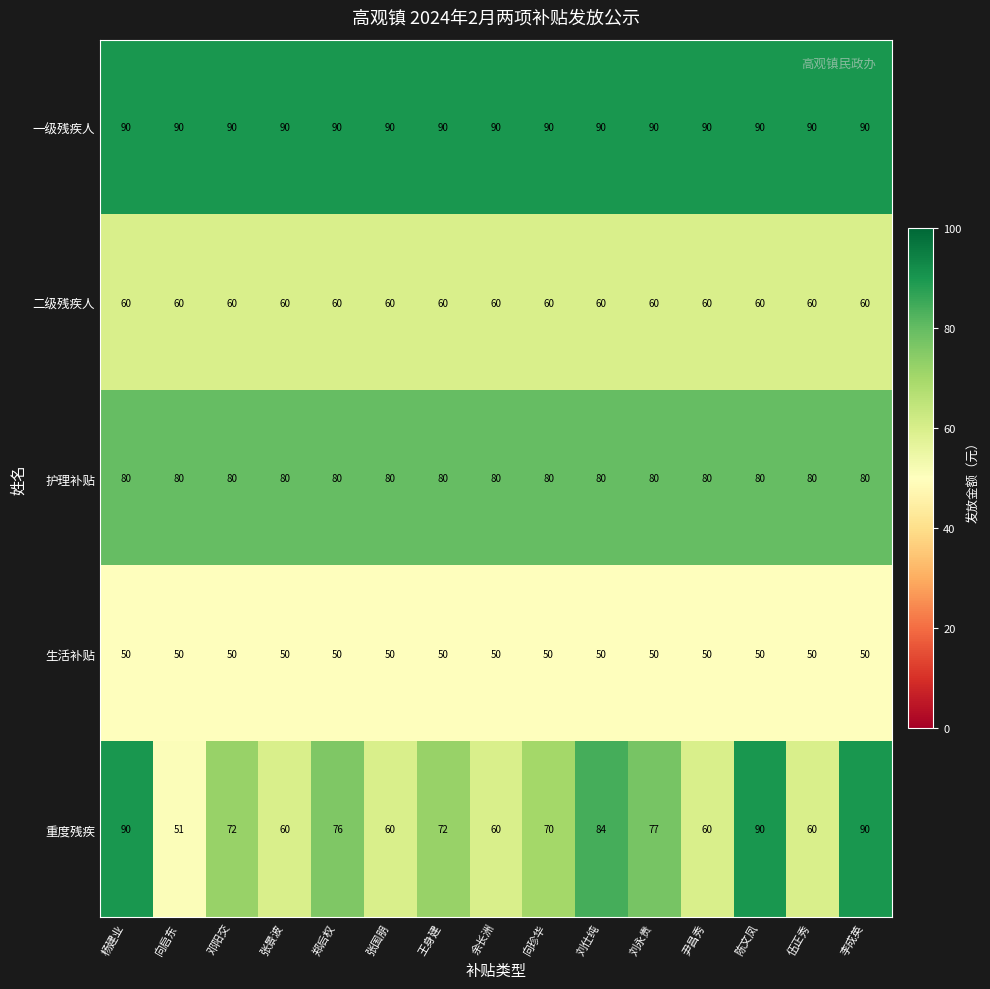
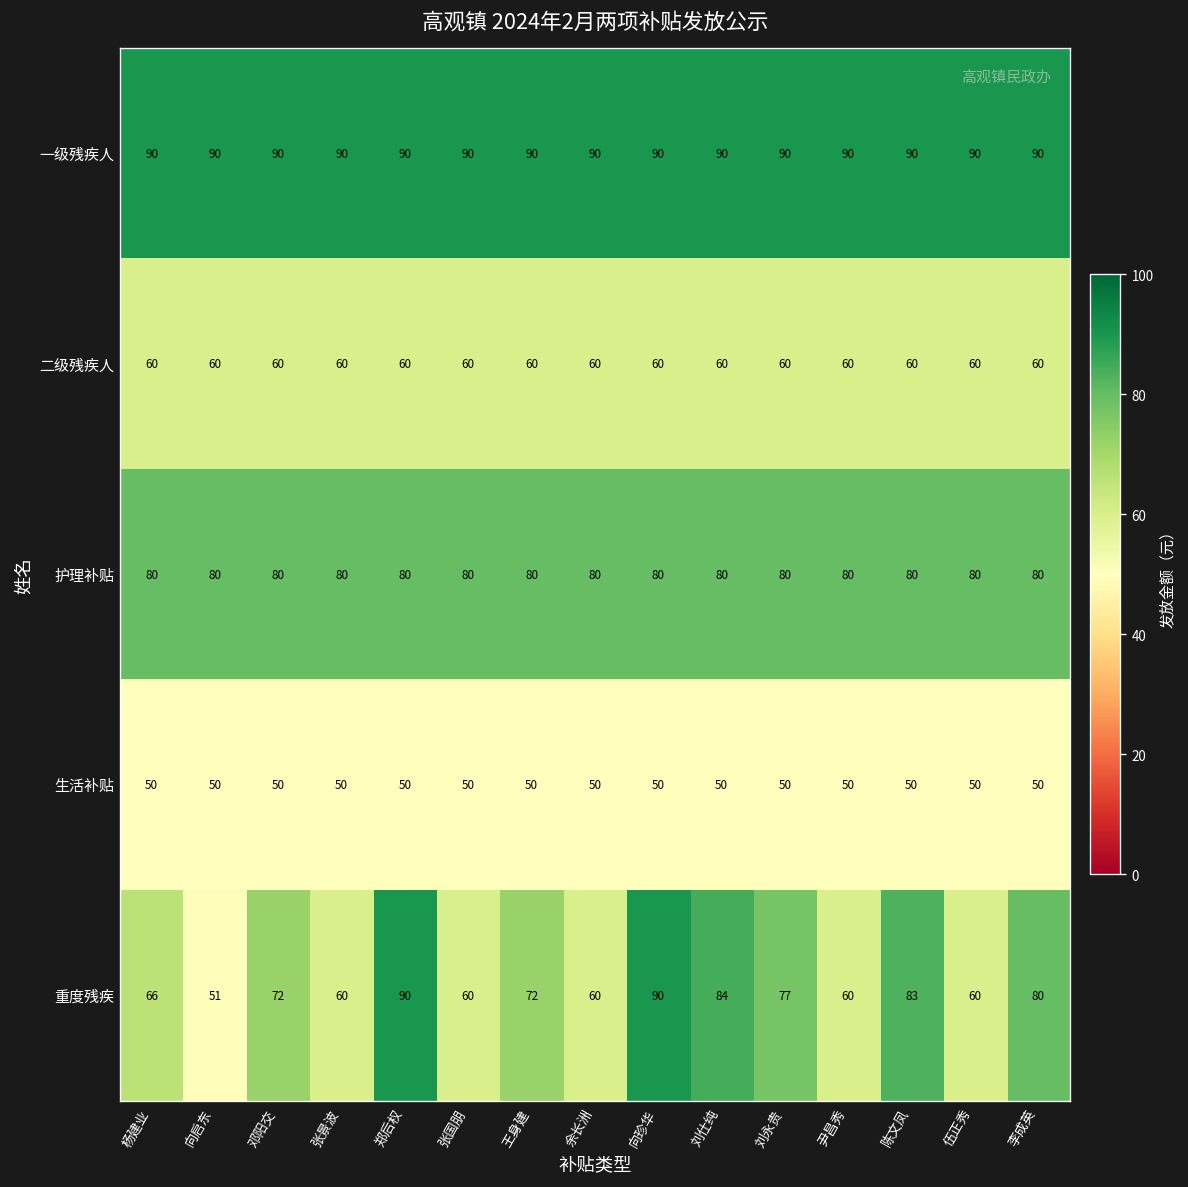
重度残疾, 杨建业: 90 -> 66
重度残疾, 郑后权: 76 -> 90
重度残疾, 向珍华: 70 -> 90
重度残疾, 陈文凤: 90 -> 83
重度残疾, 李成英: 90 -> 80
